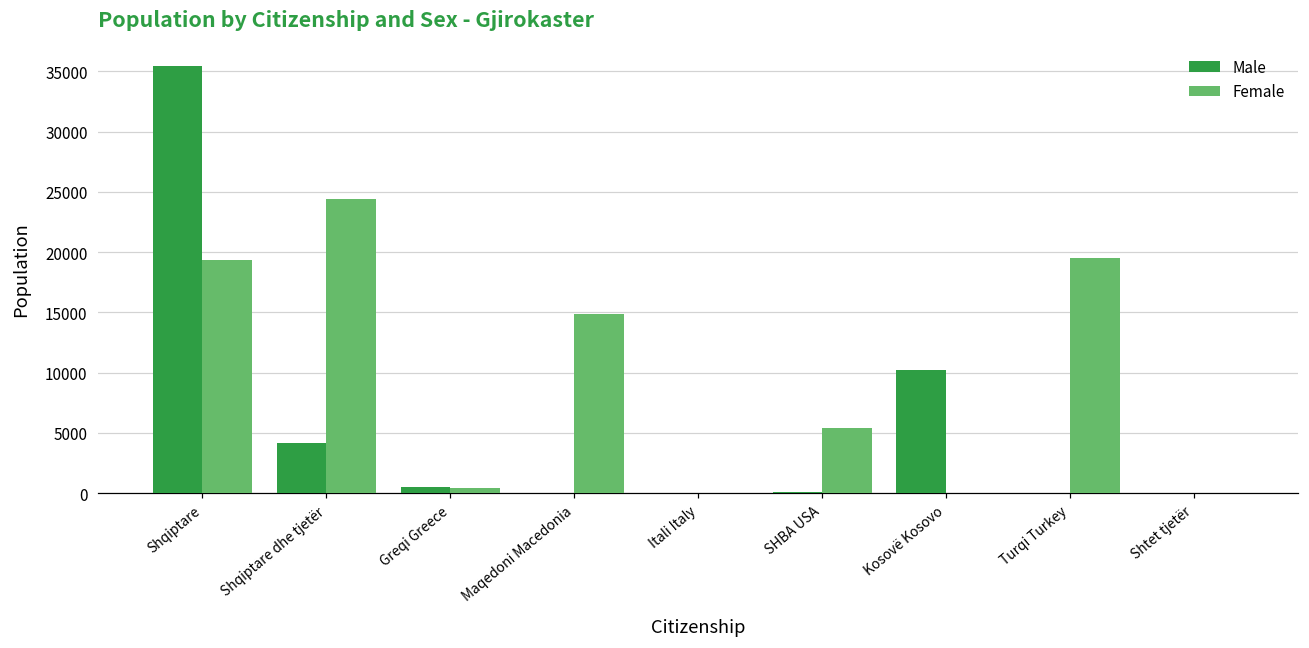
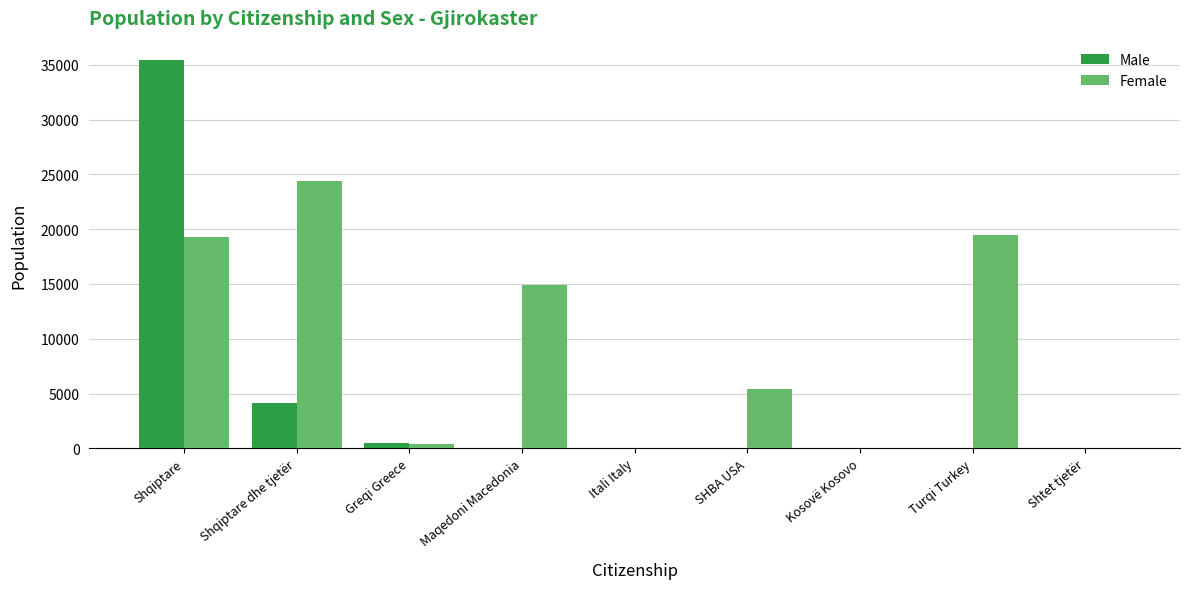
Male, Kosovë Kosovo: 10200 -> 0
